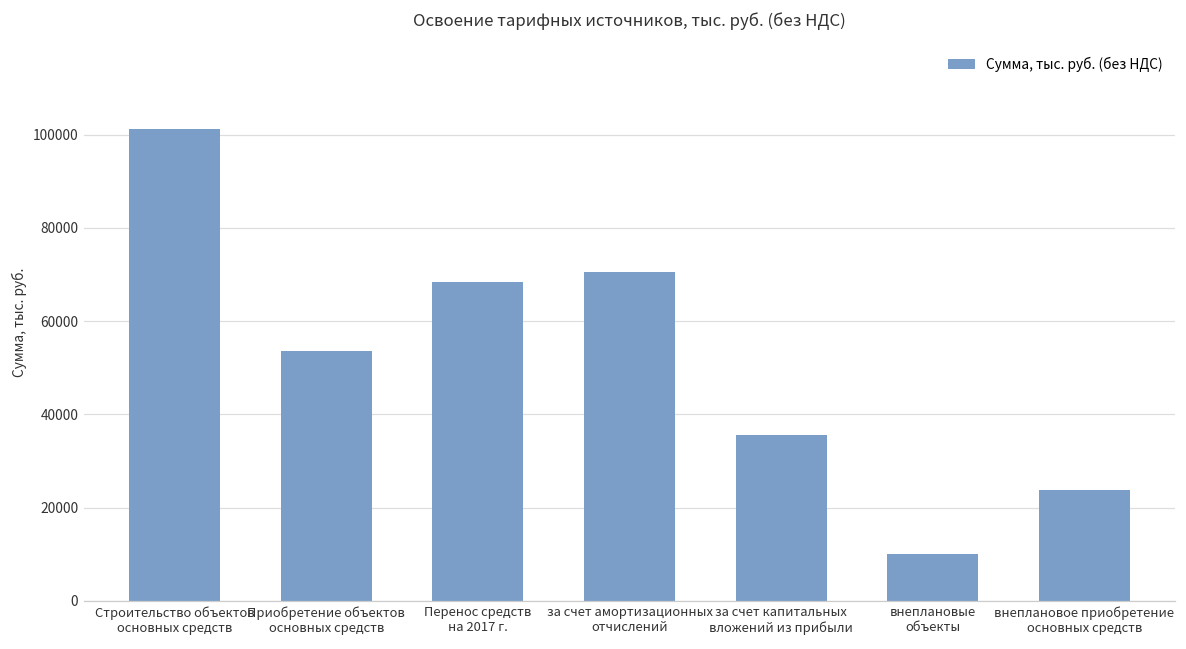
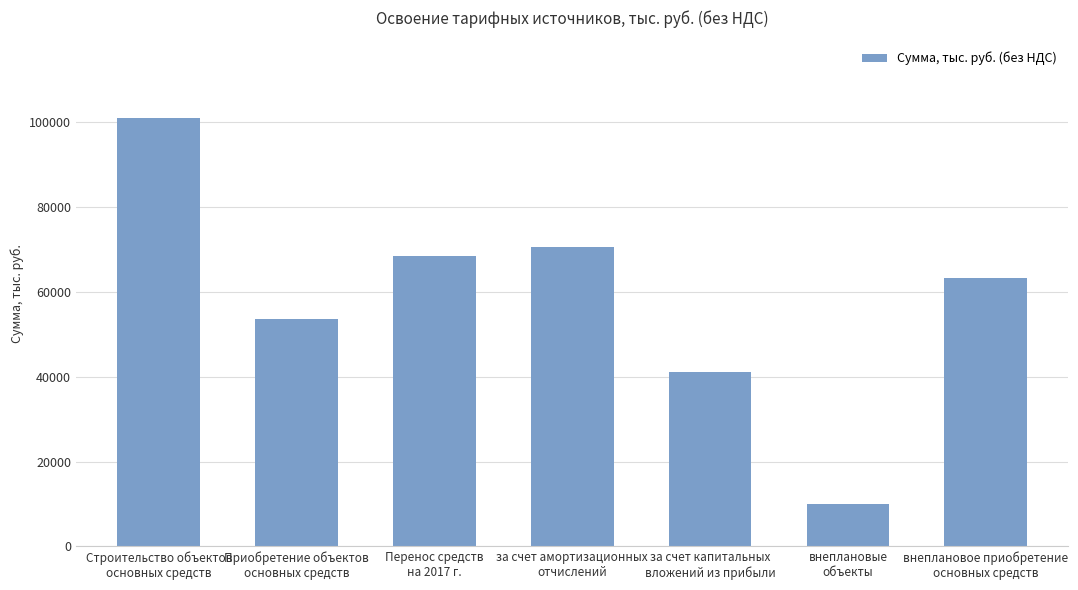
за счет капитальных вложений из прибыли: 36000 -> 41000
внеплановое приобретение основных средств: 24000 -> 63000
